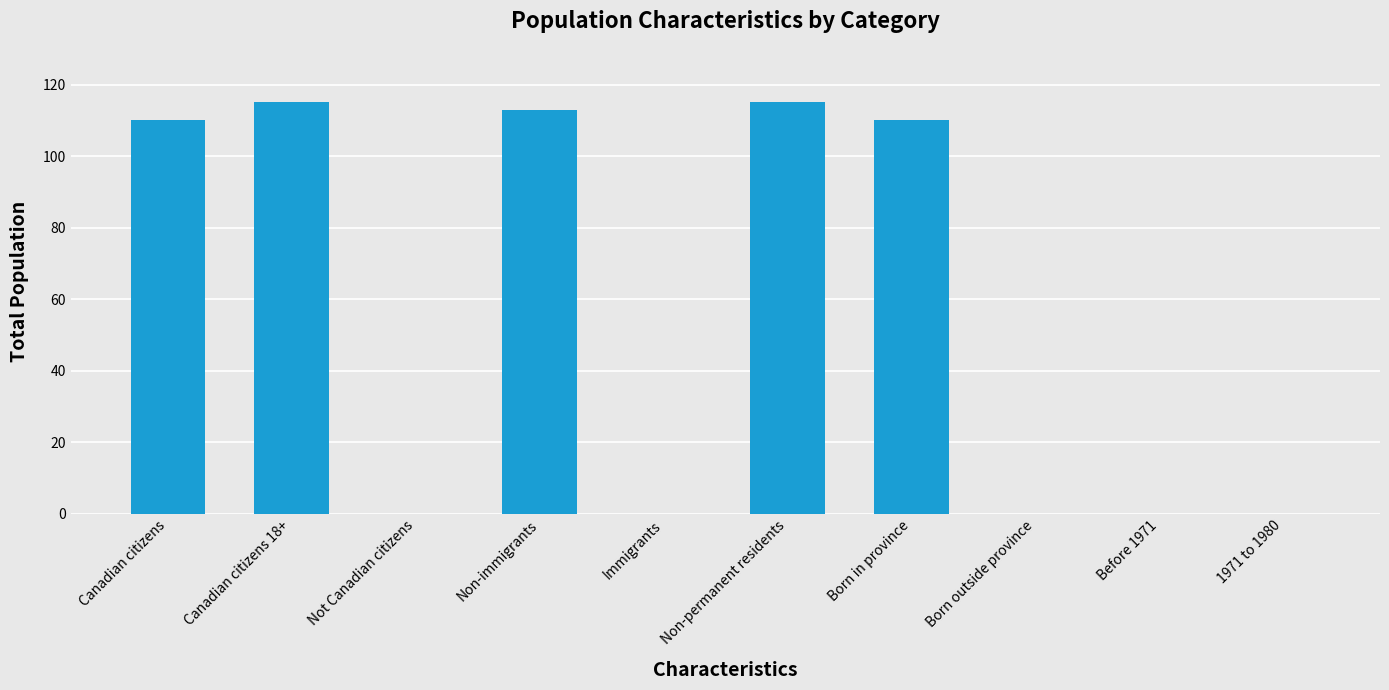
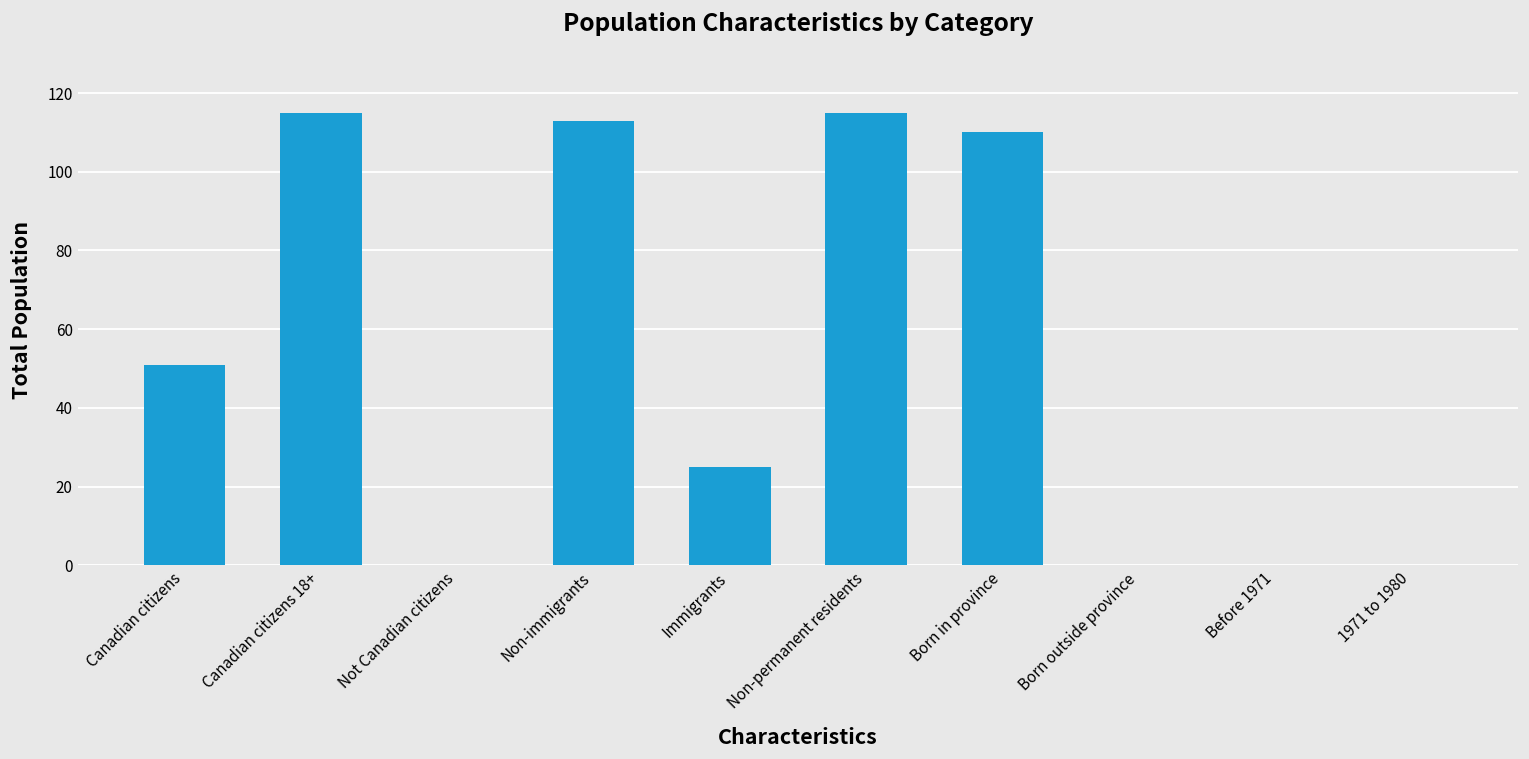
Canadian citizens: 110 -> 51
Immigrants: 0 -> 25
